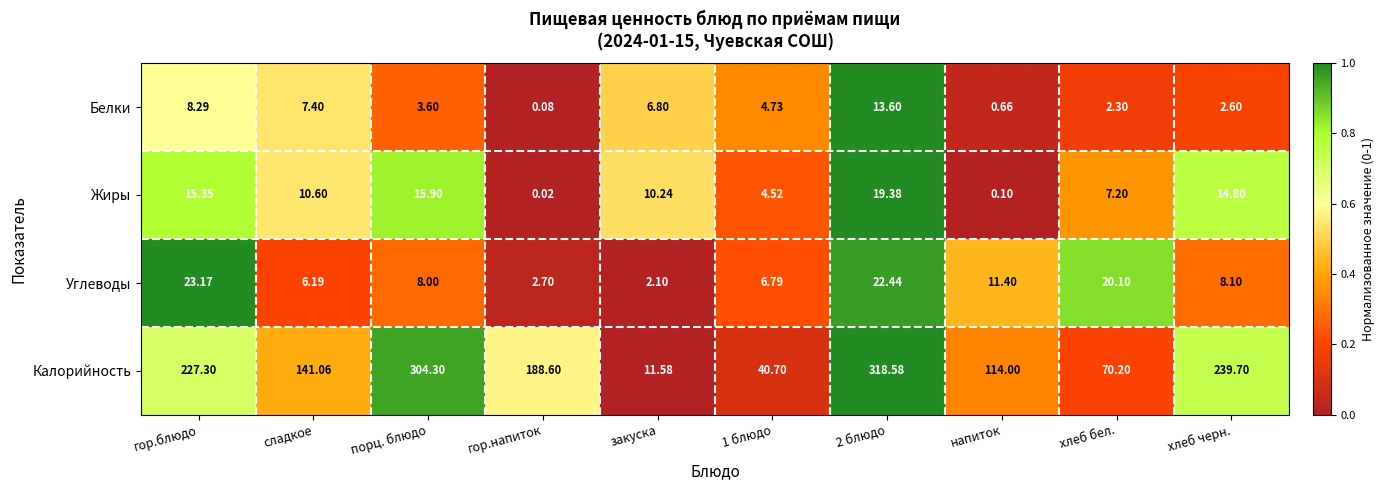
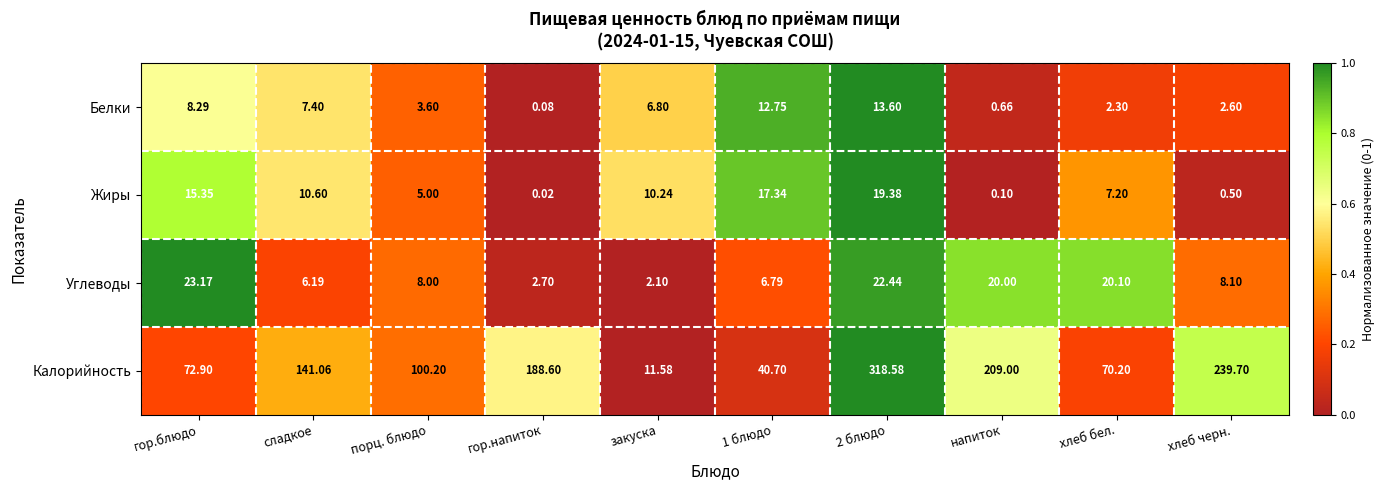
Белки, 1 блюдо: 4.73 -> 12.75
Жиры, порц. блюдо: 15.90 -> 5.00
Жиры, 1 блюдо: 4.52 -> 17.34
Жиры, хлеб черн.: 14.80 -> 0.50
Углеводы, напиток: 11.40 -> 20.00
Калорийность, гор.блюдо: 227.30 -> 72.90
Калорийность, порц. блюдо: 304.30 -> 100.20
Калорийность, напиток: 114.00 -> 209.00
